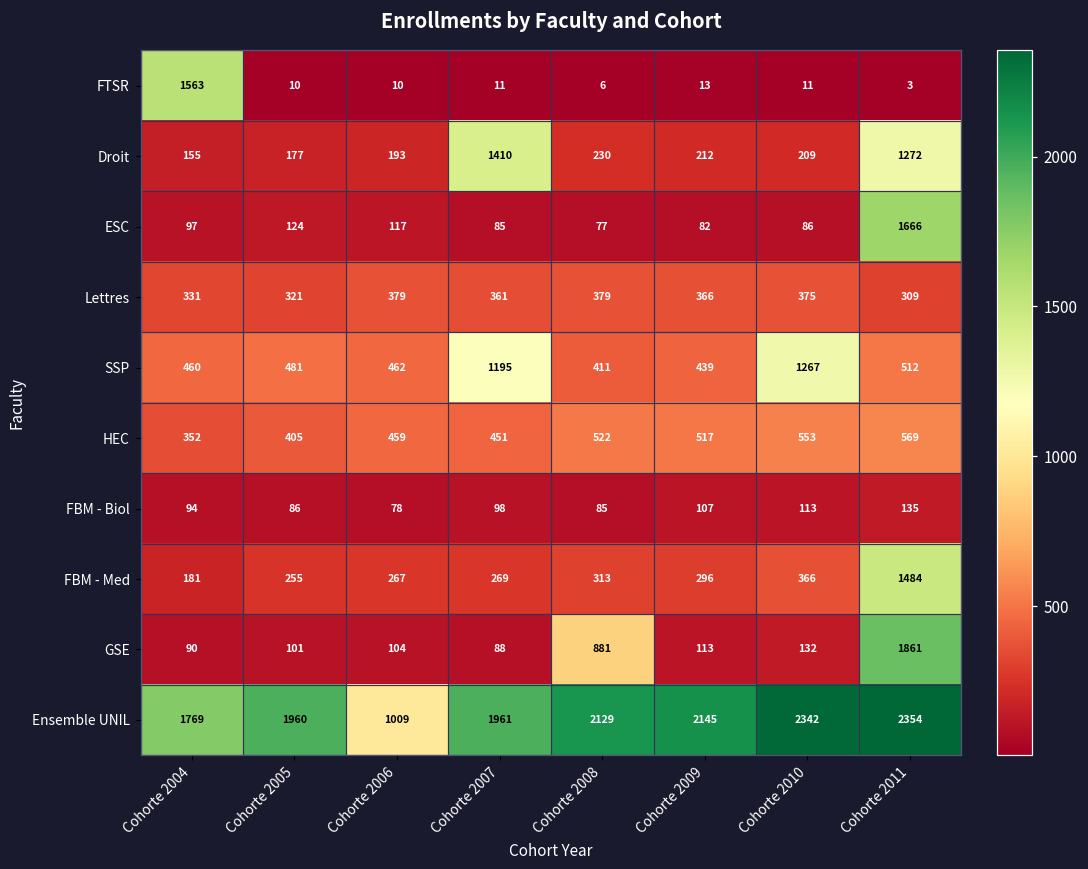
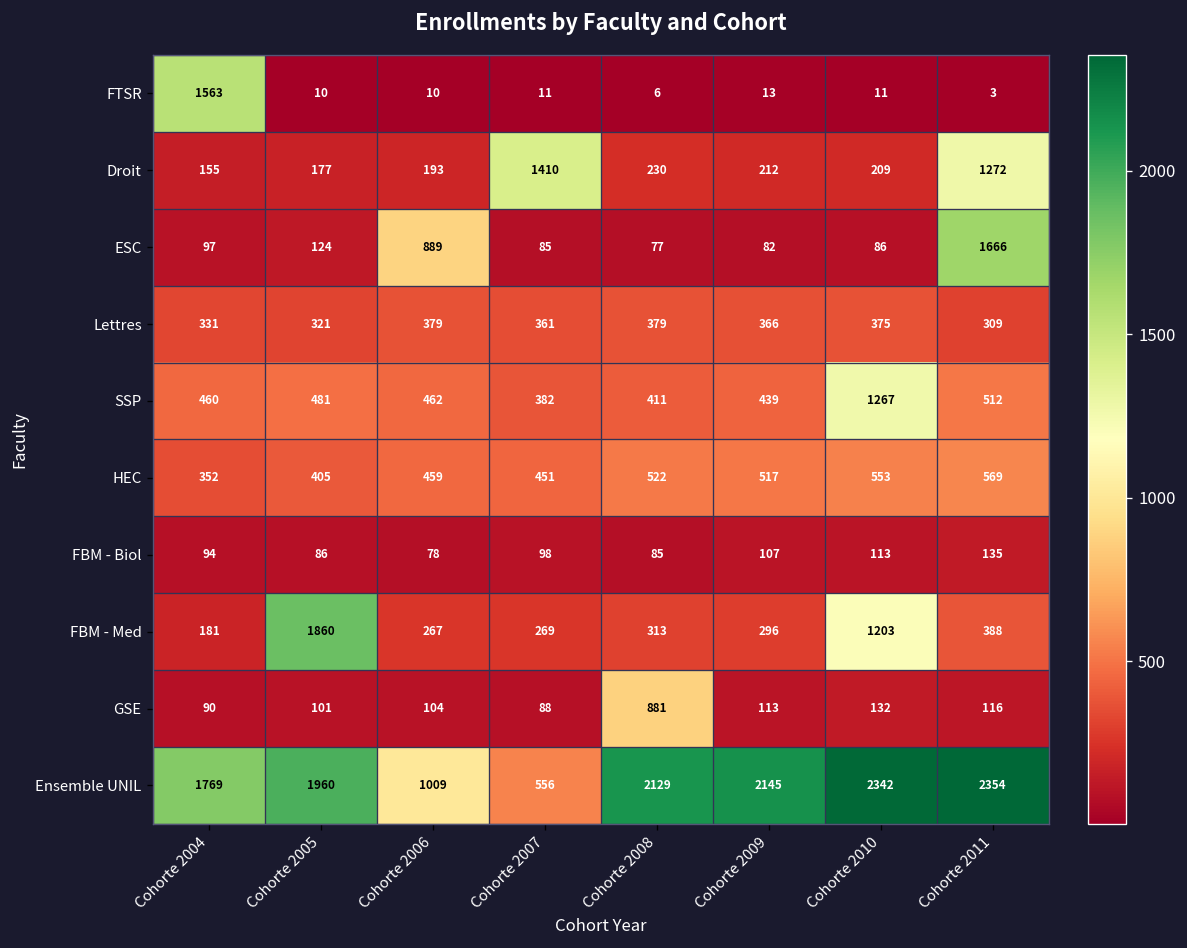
ESC, Cohorte 2006: 117 -> 889
SSP, Cohorte 2007: 1195 -> 382
FBM - Med, Cohorte 2005: 255 -> 1860
FBM - Med, Cohorte 2010: 366 -> 1203
FBM - Med, Cohorte 2011: 1484 -> 388
GSE, Cohorte 2011: 1861 -> 116
Ensemble UNIL, Cohorte 2007: 1961 -> 556
